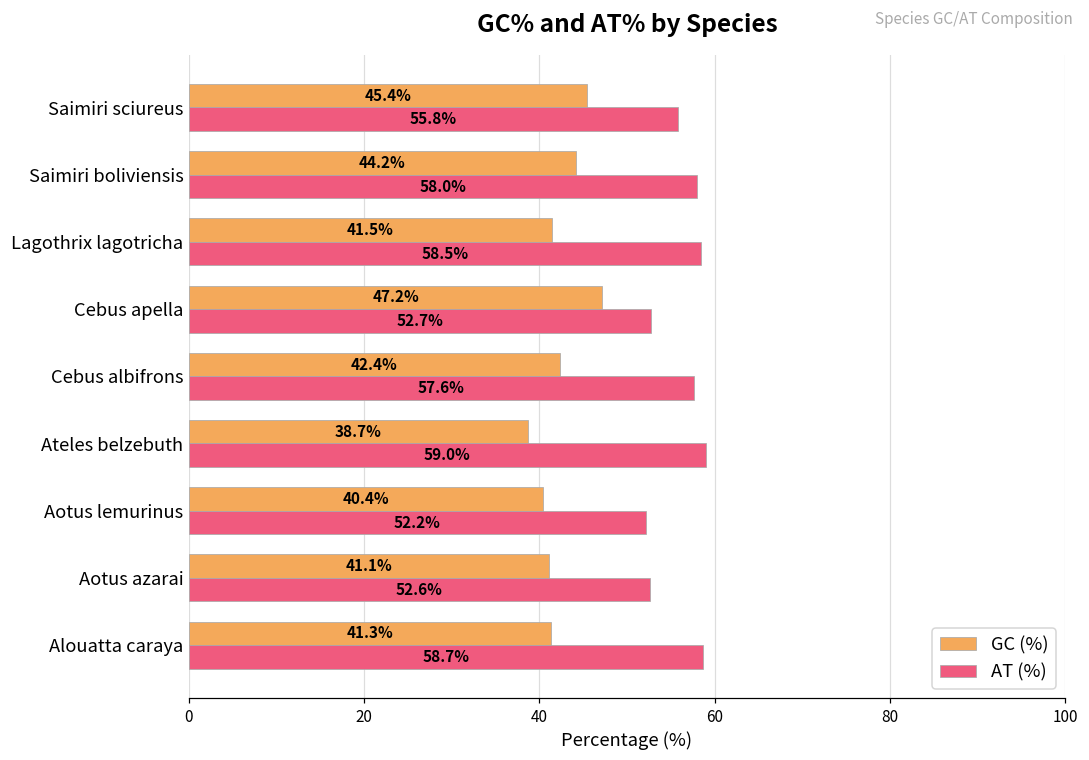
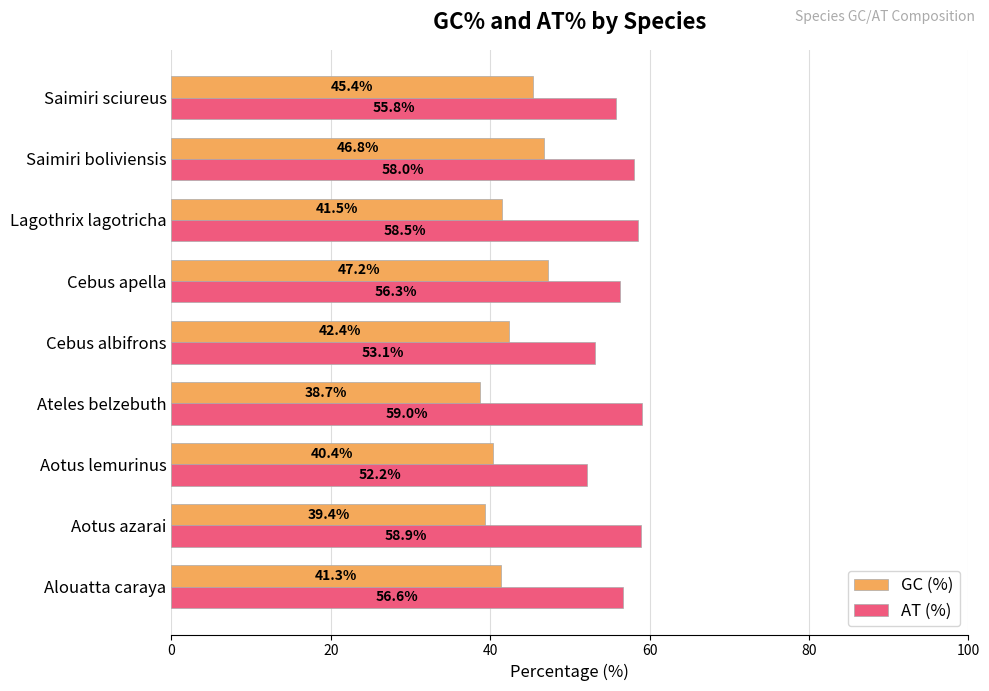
GC (%), Saimiri boliviensis: 44.2% -> 46.8%
AT (%), Cebus apella: 52.7% -> 56.3%
AT (%), Cebus albifrons: 57.6% -> 53.1%
GC (%), Aotus azarai: 41.1% -> 39.4%
AT (%), Aotus azarai: 52.6% -> 58.9%
AT (%), Alouatta caraya: 58.7% -> 56.6%
